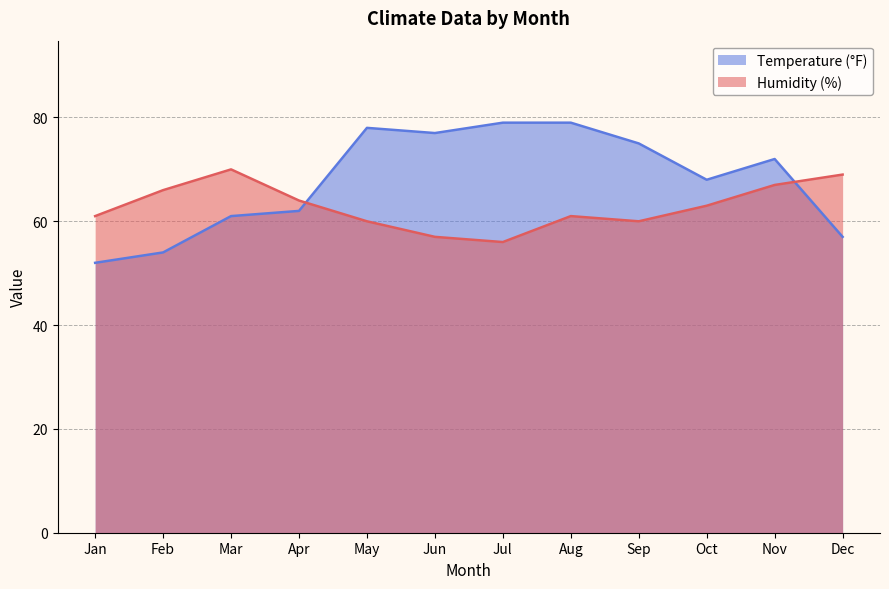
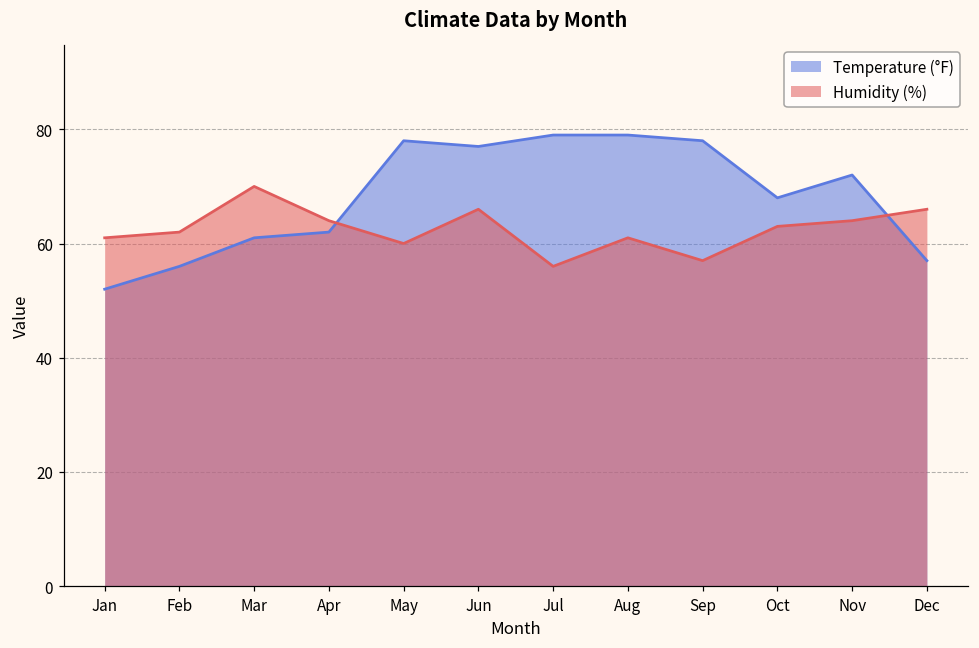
Temperature (°F), Feb: 54 -> 56
Humidity (%), Feb: 66 -> 62
Humidity (%), Jun: 57 -> 66
Temperature (°F), Sep: 75 -> 78
Humidity (%), Sep: 60 -> 57
Humidity (%), Nov: 67 -> 64
Humidity (%), Dec: 69 -> 66
